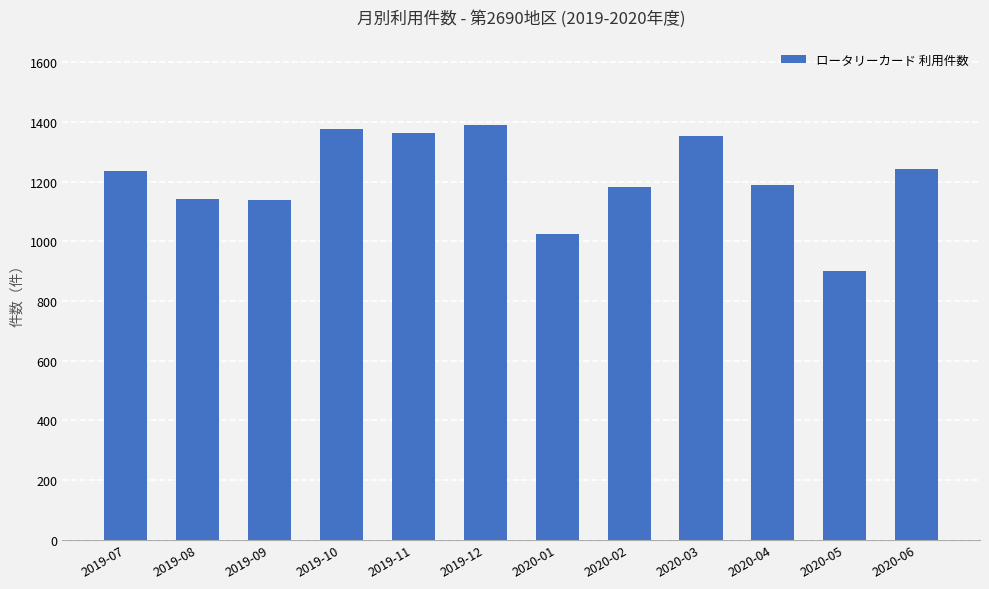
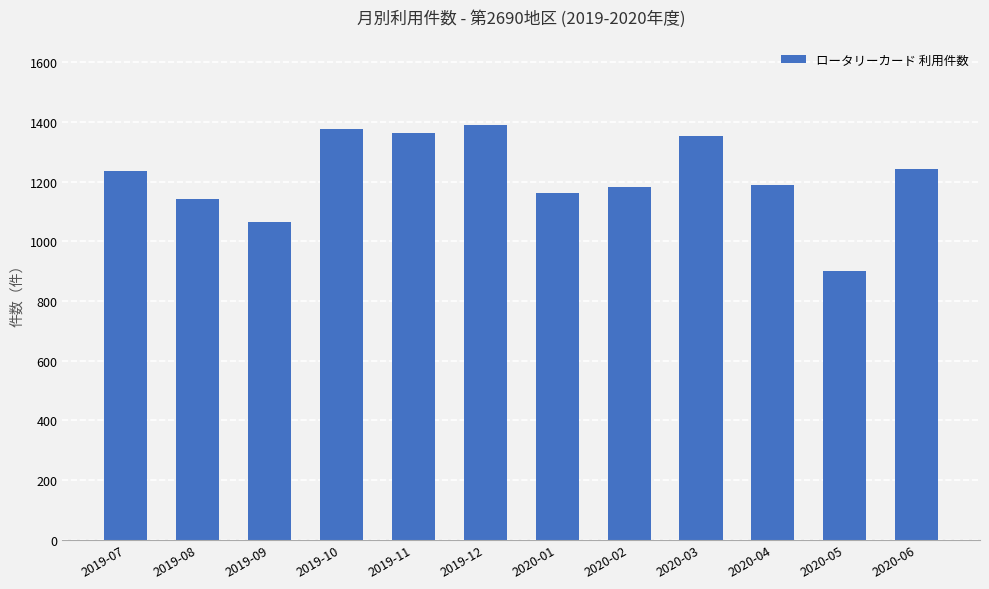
2019-09: 1140 -> 1070
2020-01: 1020 -> 1160
